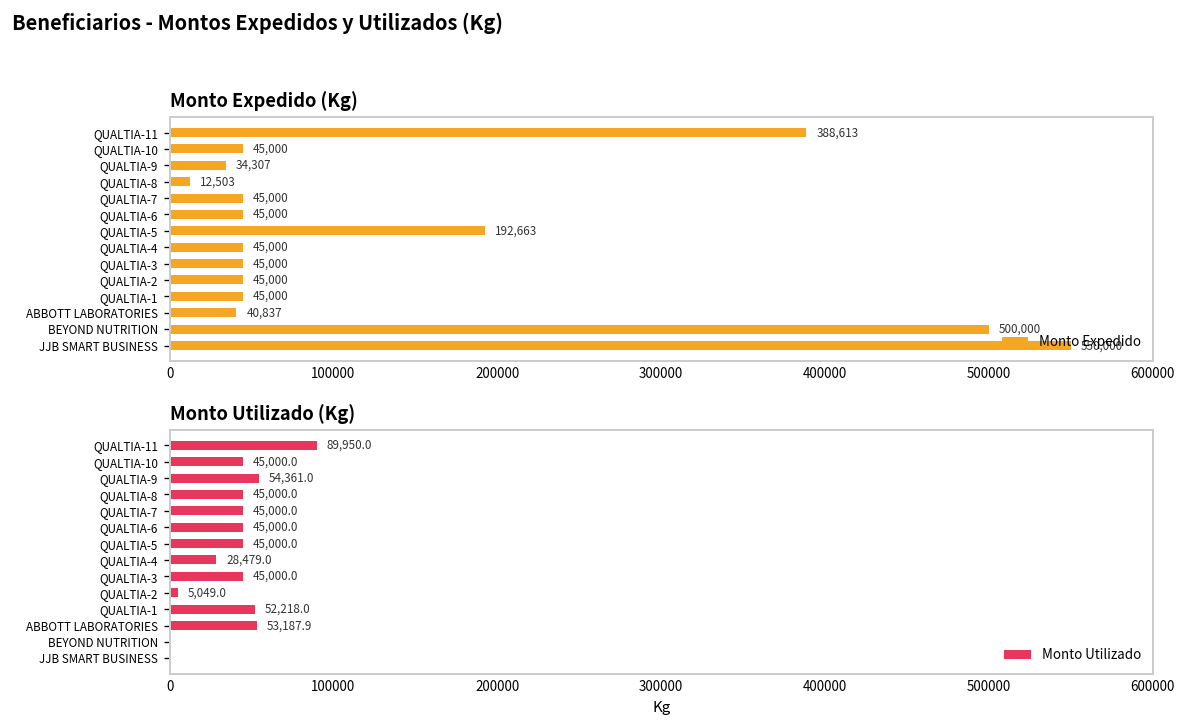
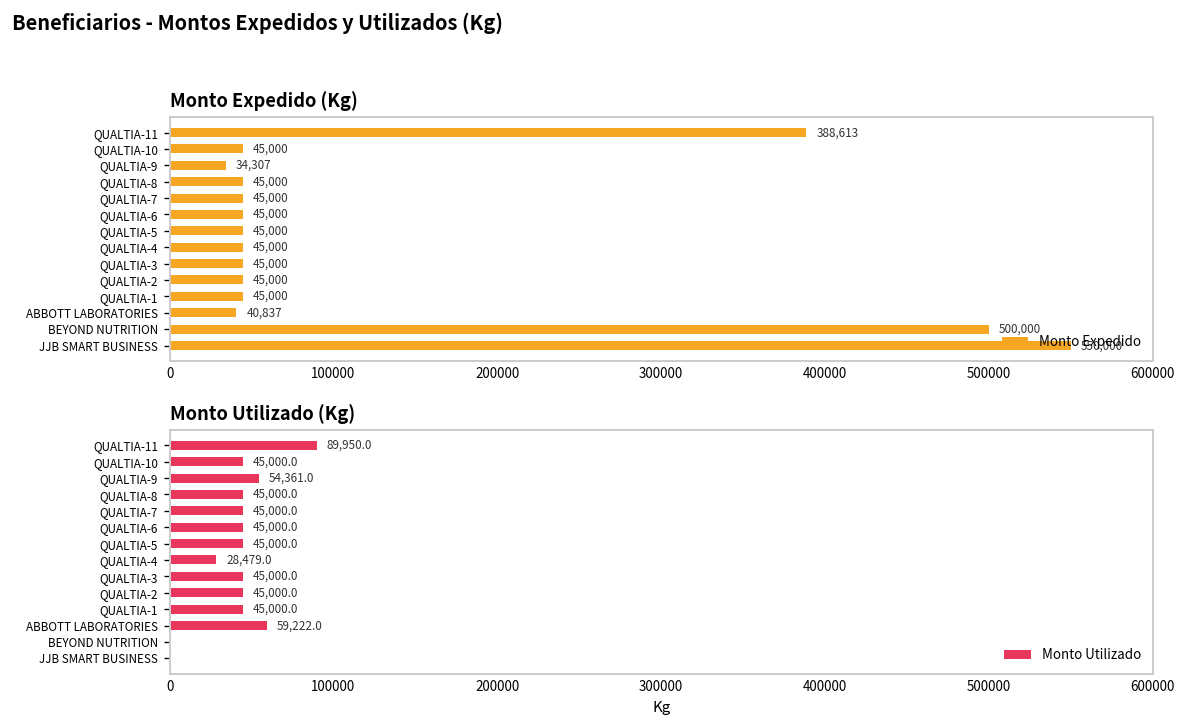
Monto Expedido (Kg), QUALTIA-8: 12,503 -> 45,000
Monto Expedido (Kg), QUALTIA-5: 192,663 -> 45,000
Monto Utilizado (Kg), QUALTIA-2: 5,049.0 -> 45,000.0
Monto Utilizado (Kg), QUALTIA-1: 52,218.0 -> 45,000.0
Monto Utilizado (Kg), ABBOTT LABORATORIES: 53,187.9 -> 59,222.0
